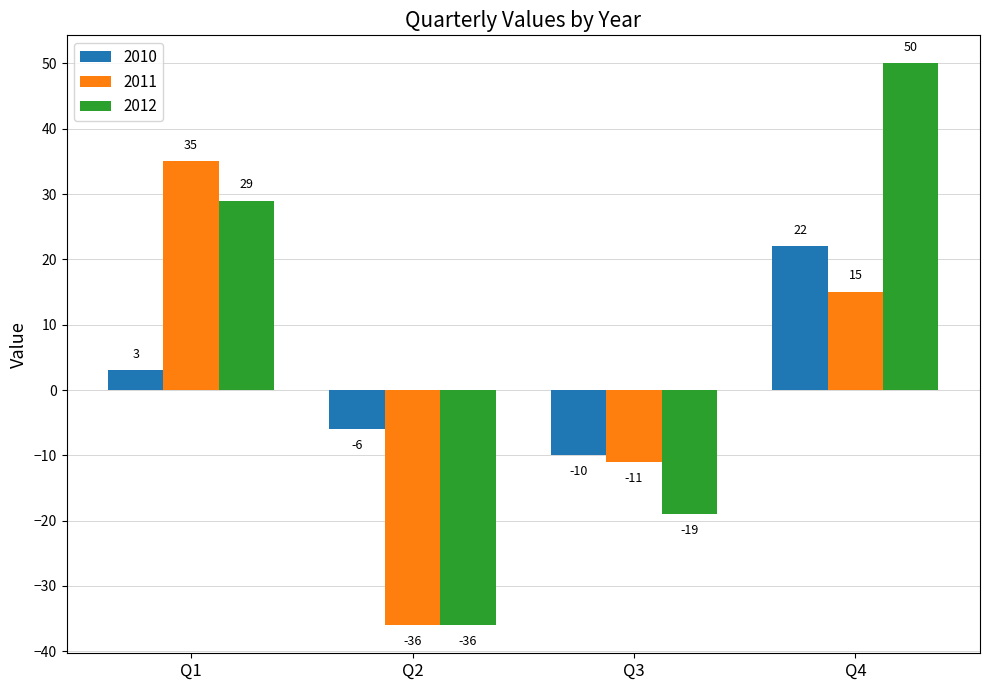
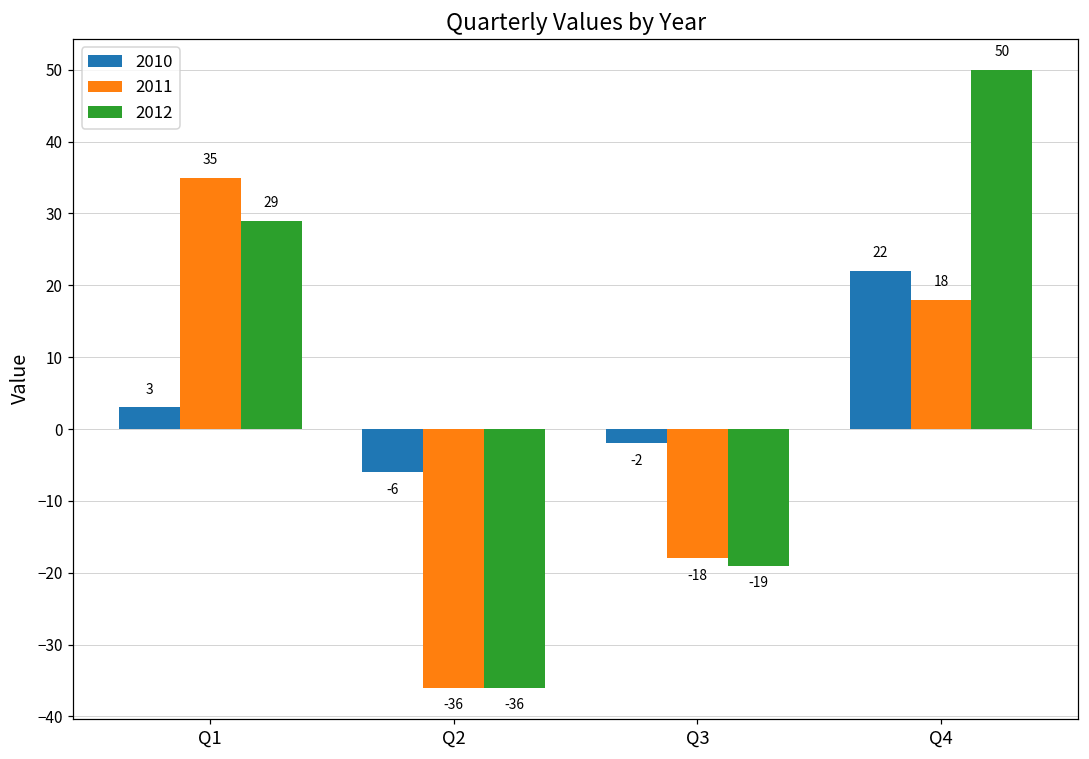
2010, Q3: -10 -> -2
2011, Q3: -11 -> -18
2011, Q4: 15 -> 18
